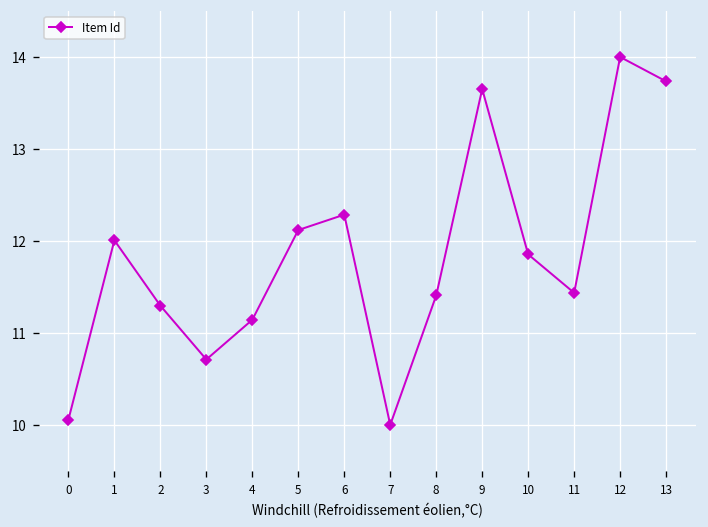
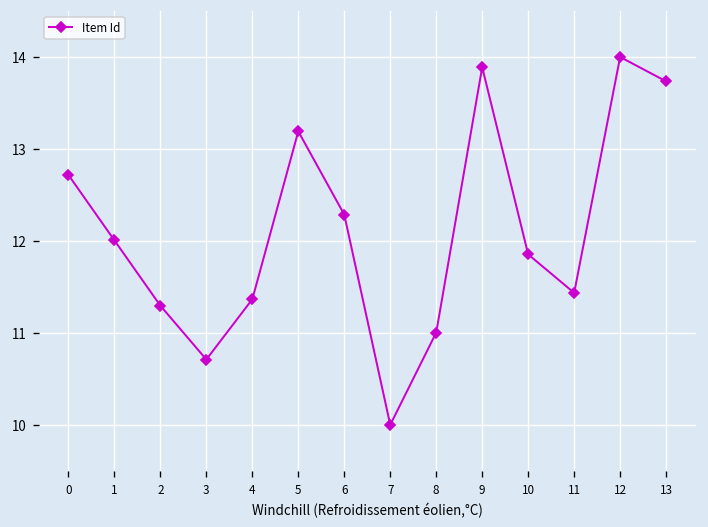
0: 10.1 -> 12.7
4: 11.1 -> 11.4
5: 12.1 -> 13.2
8: 11.4 -> 11.0
9: 13.7 -> 13.9
